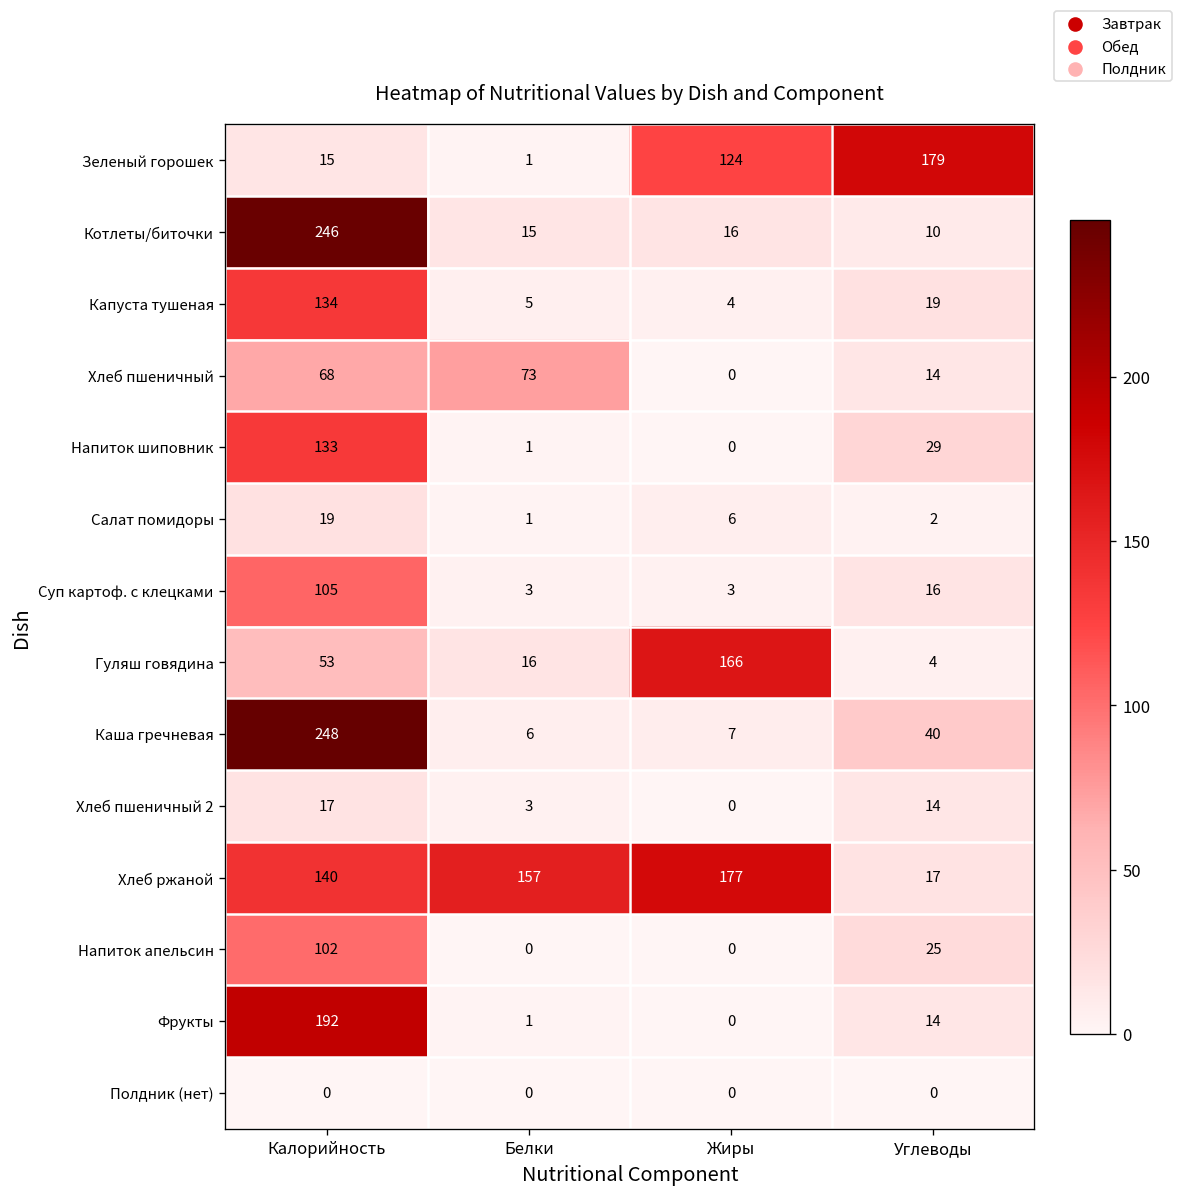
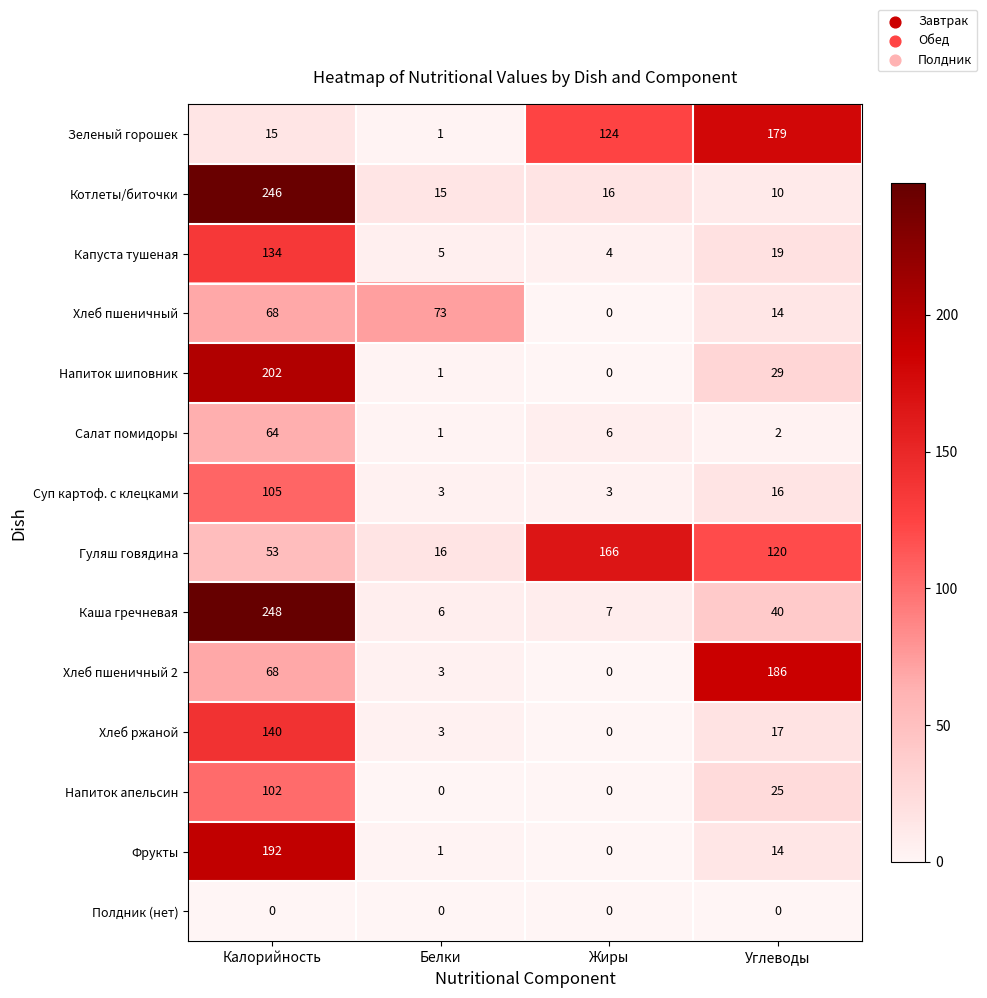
Напиток шиповник, Калорийность: 133 -> 202
Салат помидоры, Калорийность: 19 -> 64
Гуляш говядина, Углеводы: 4 -> 120
Хлеб пшеничный 2, Калорийность: 17 -> 68
Хлеб пшеничный 2, Углеводы: 14 -> 186
Хлеб ржаной, Белки: 157 -> 3
Хлеб ржаной, Жиры: 177 -> 0
